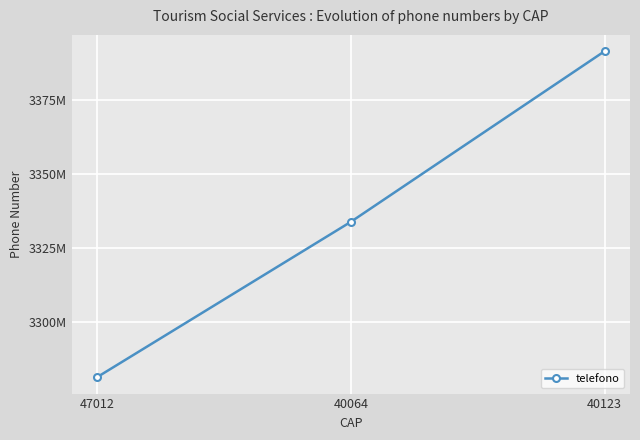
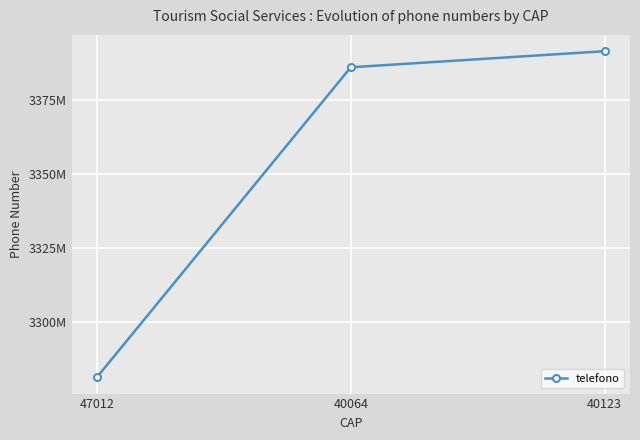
40064: 3334000000 -> 3386000000
